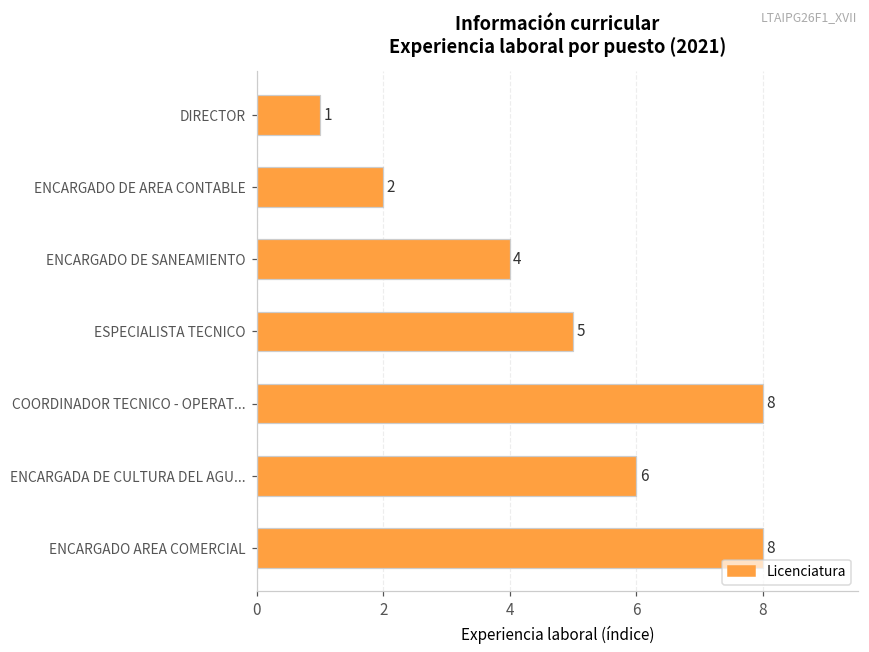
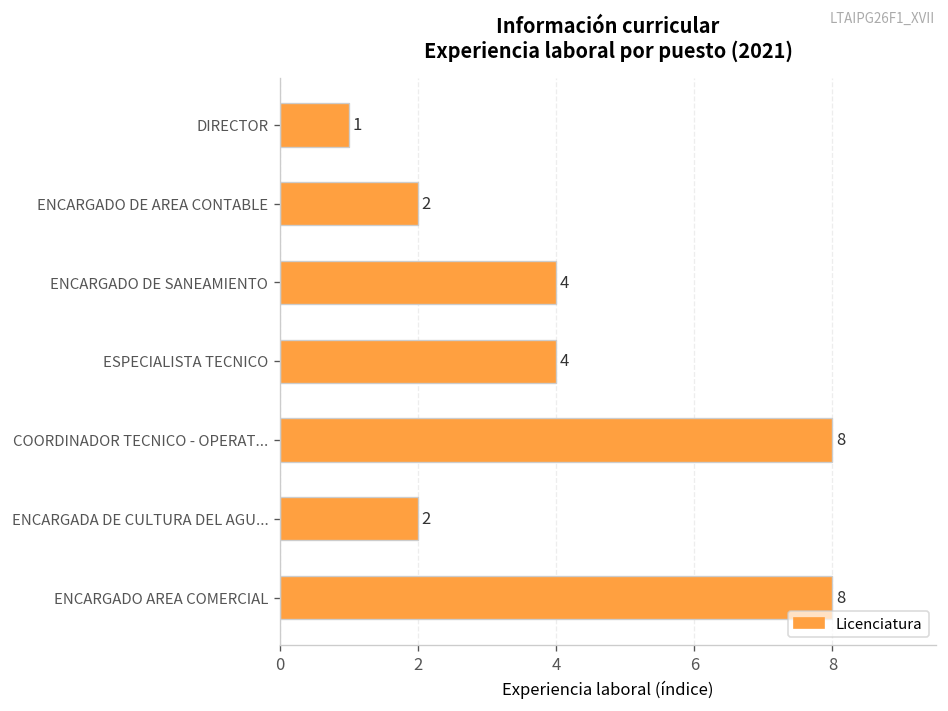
ESPECIALISTA TECNICO: 5 -> 4
ENCARGADA DE CULTURA DEL AGU...: 6 -> 2
